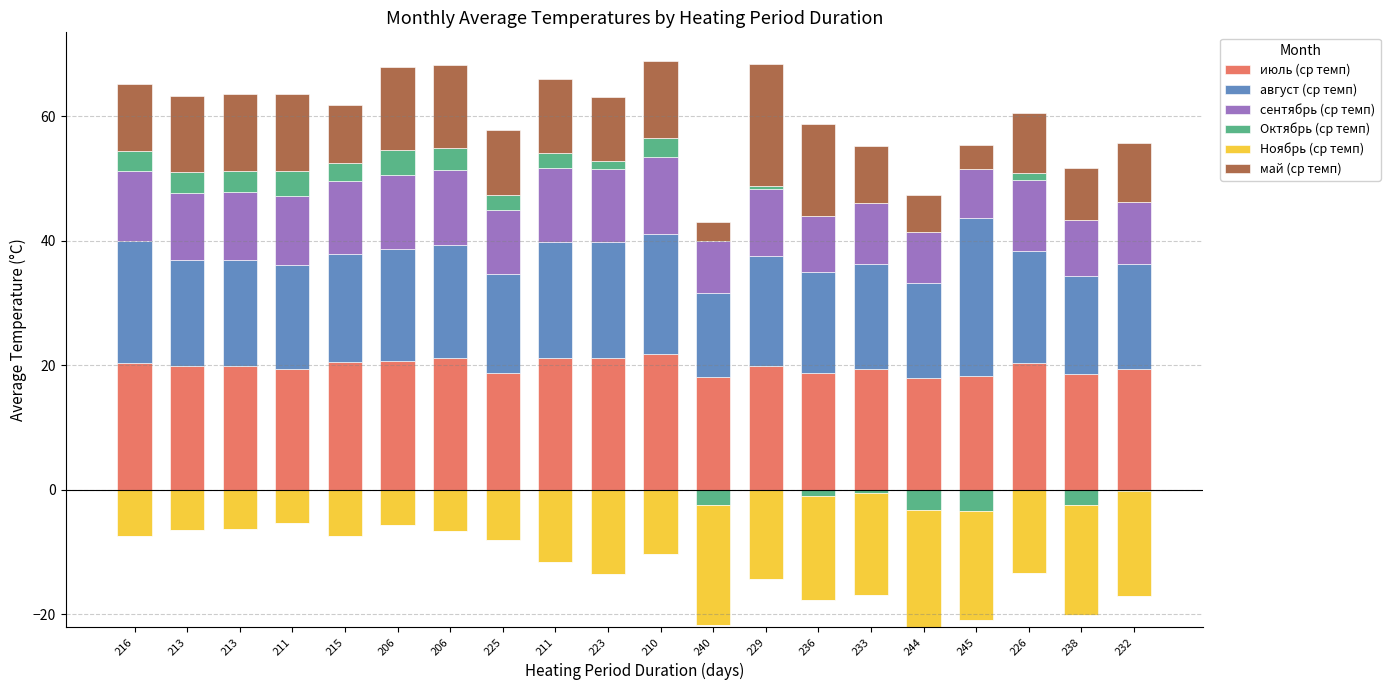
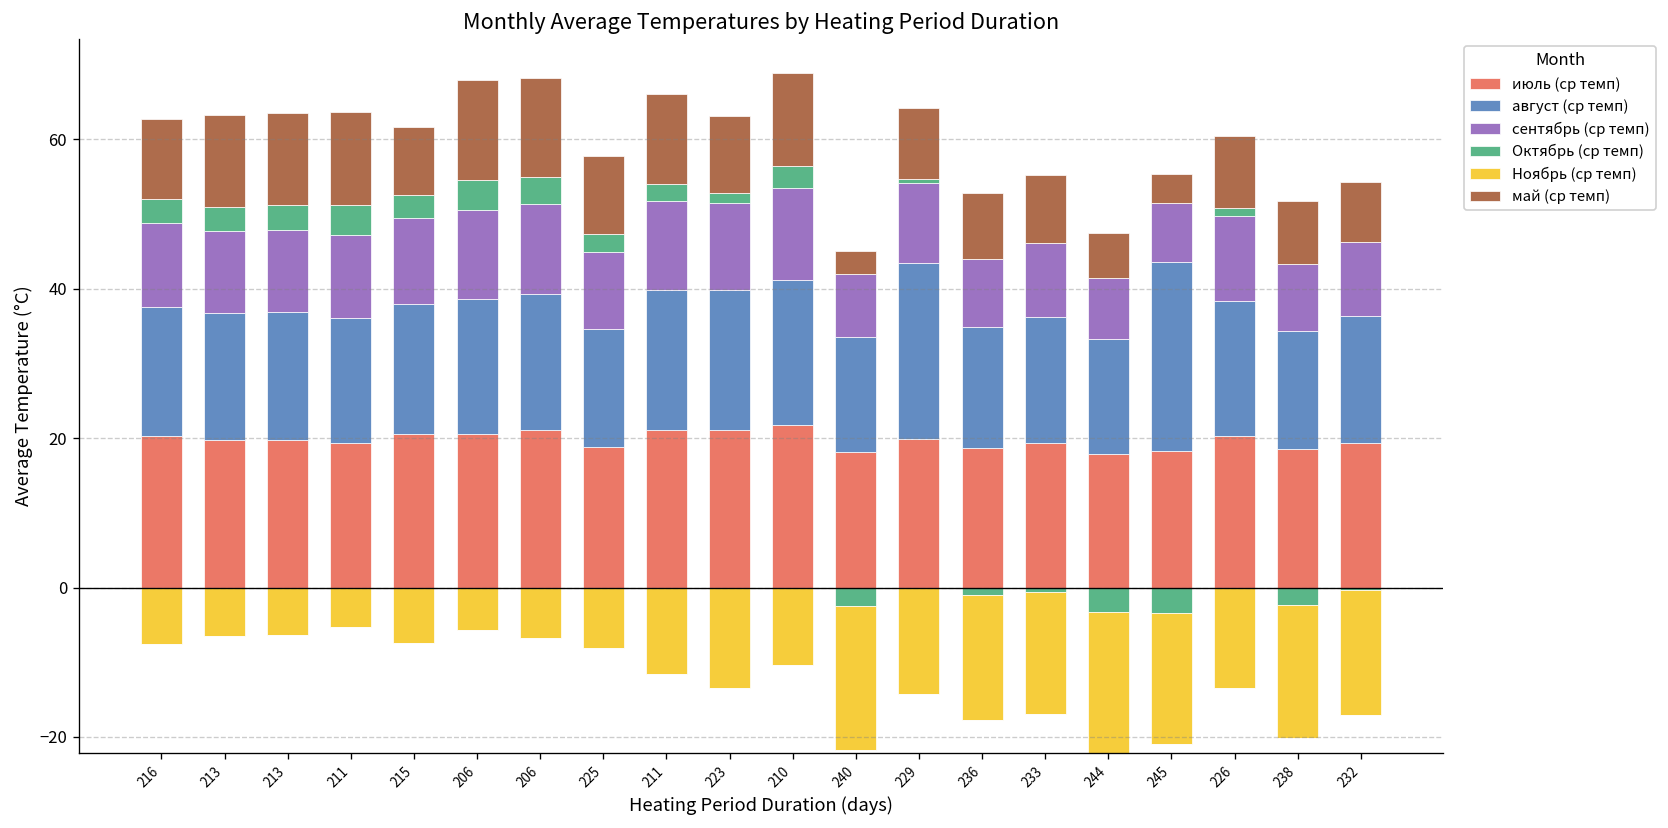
август (ср темп), 216: 20 -> 17
август (ср темп), 240: 13 -> 15
август (ср темп), 229: 18 -> 23
май (ср темп), 229: 20 -> 10
май (ср темп), 236: 15 -> 9
май (ср темп), 232: 9 -> 8
